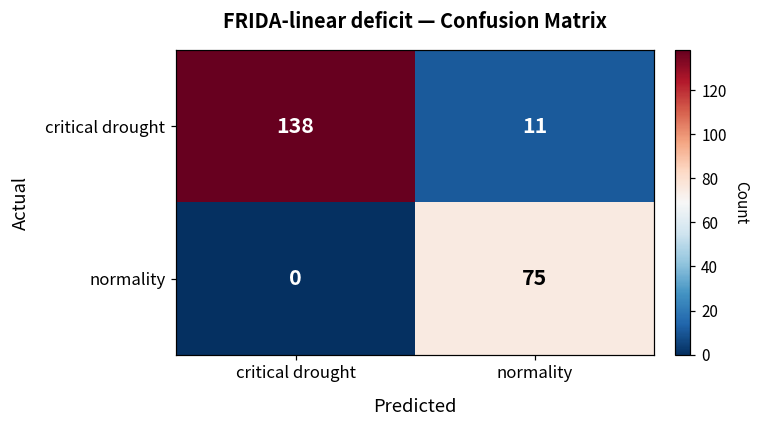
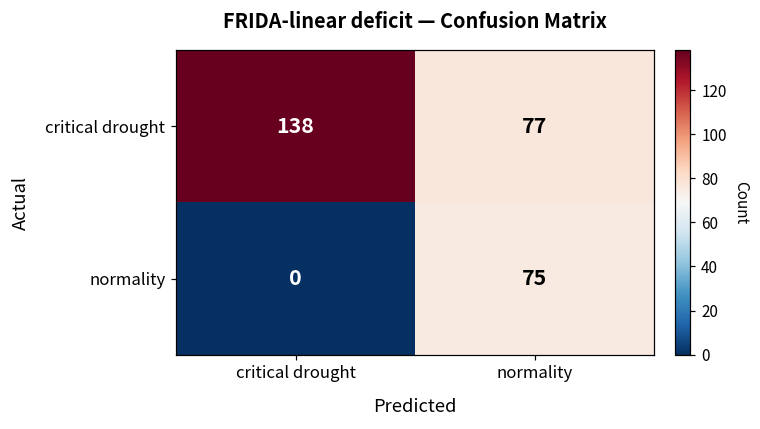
critical drought, normality: 11 -> 77
